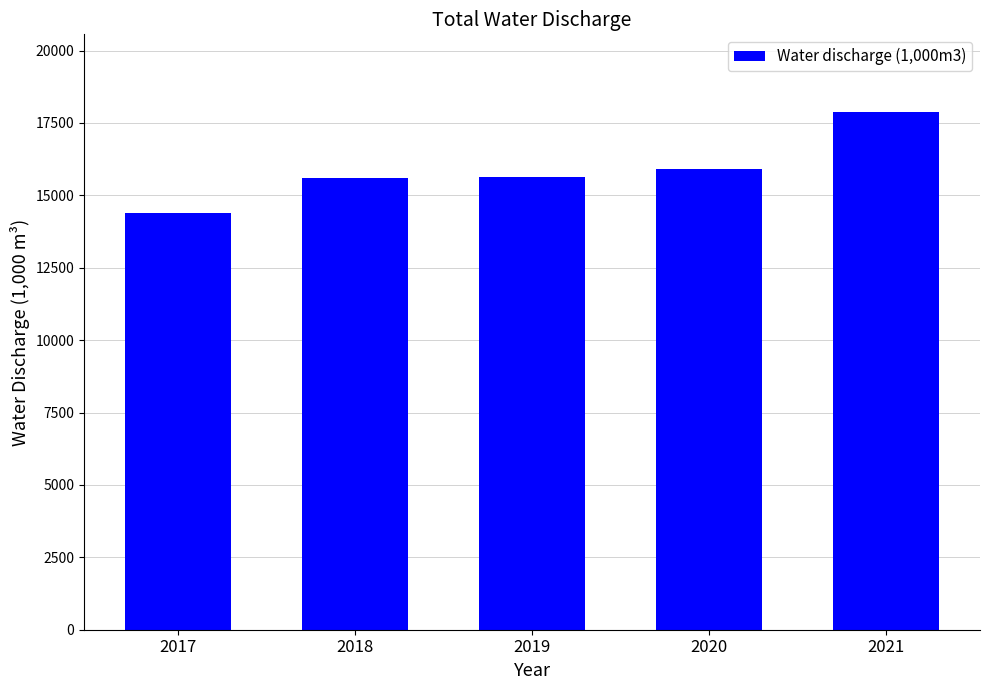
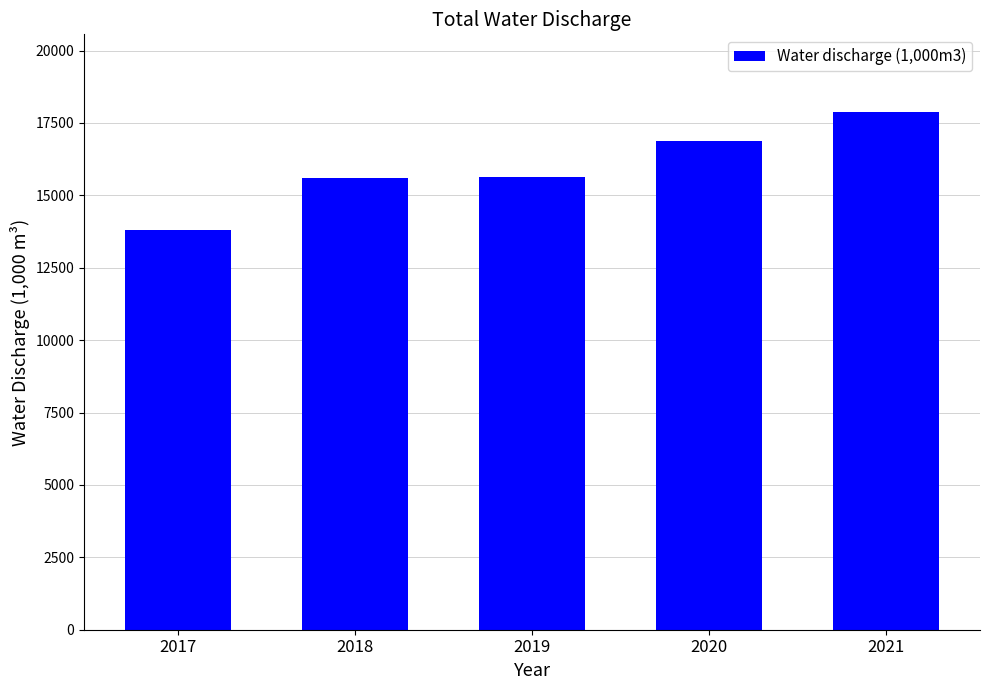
2017: 14400 -> 13800
2020: 15900 -> 16900
